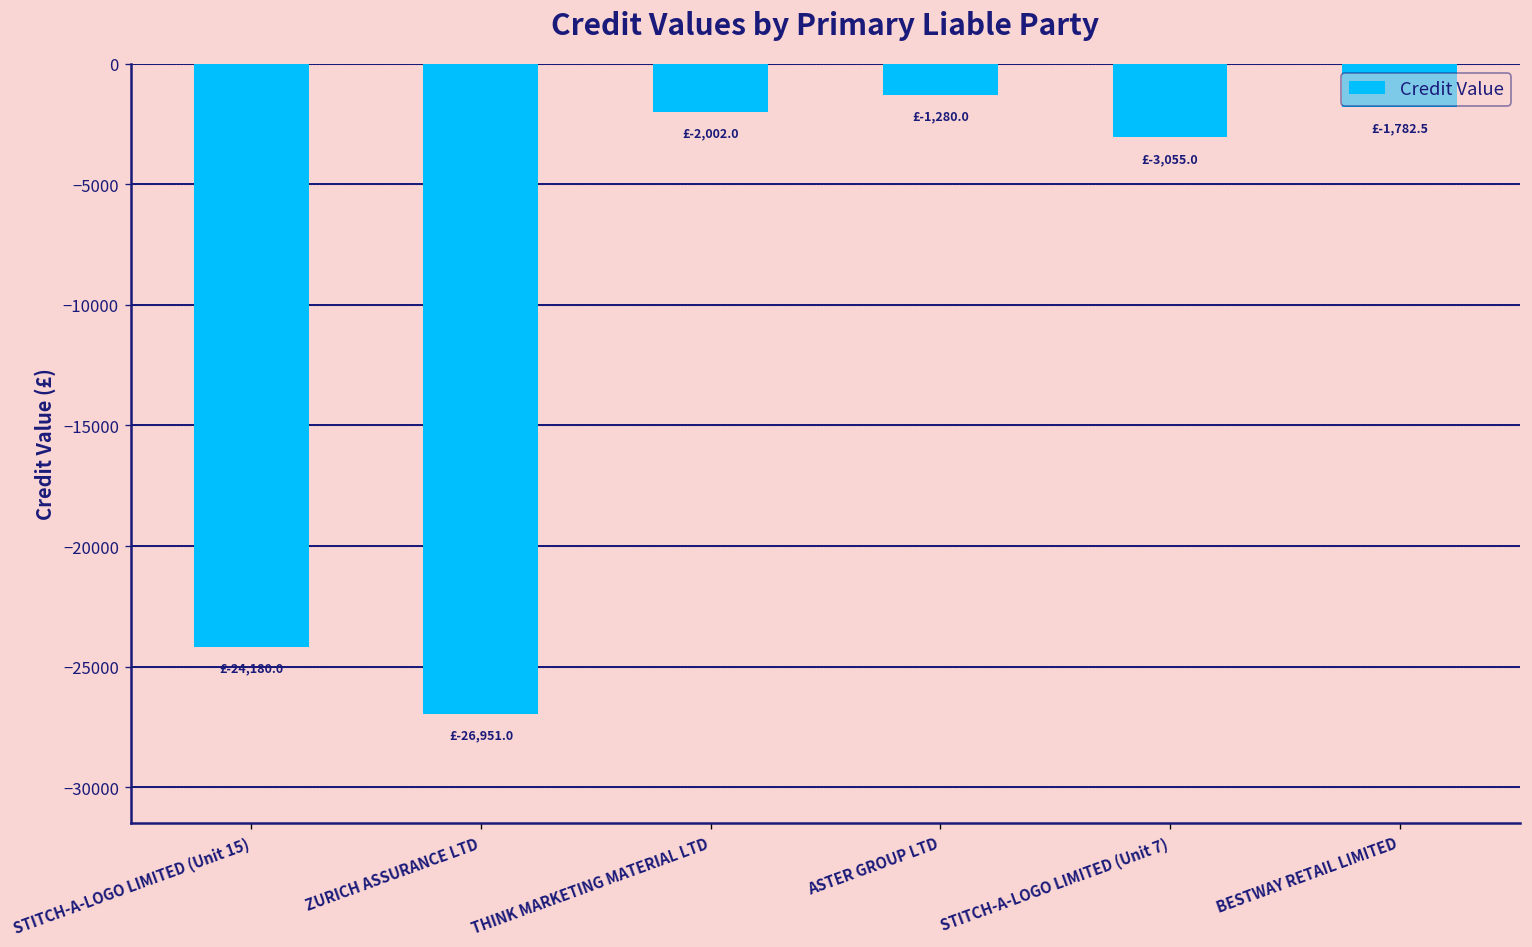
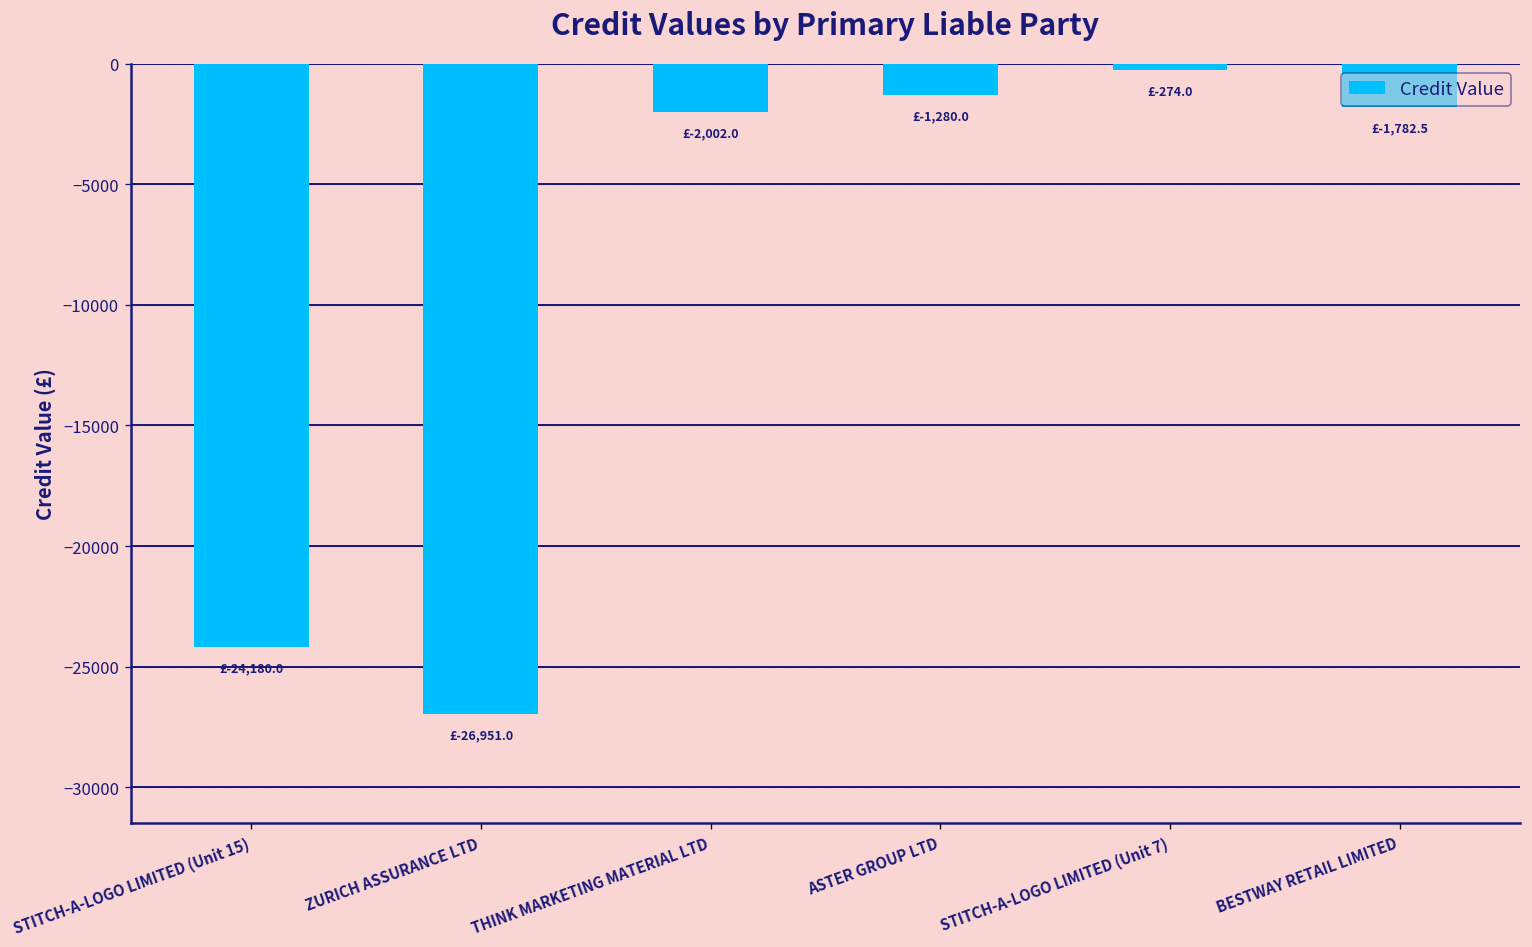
STITCH-A-LOGO LIMITED (Unit 7): £-3,055.0 -> £-274.0
